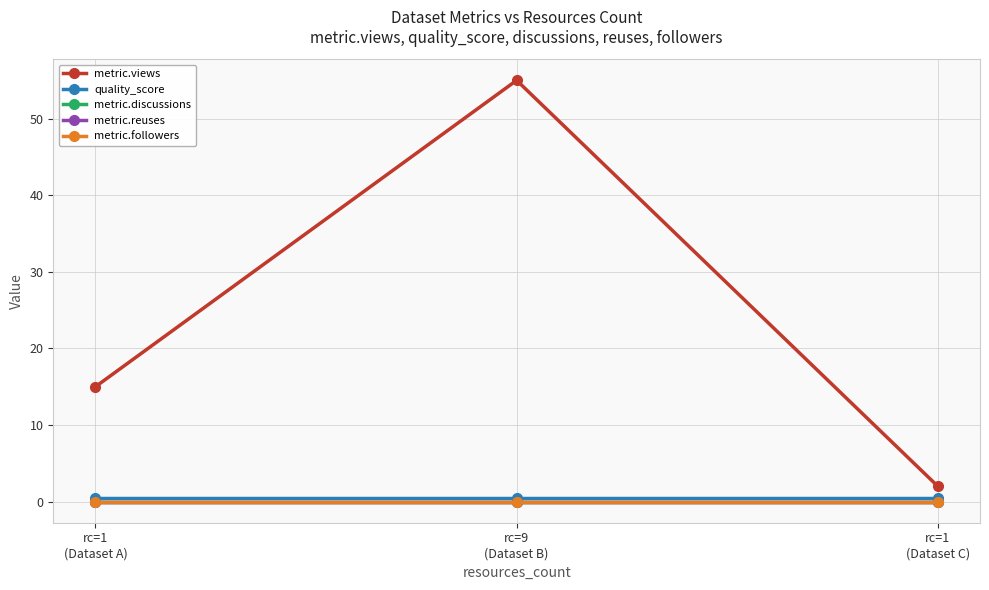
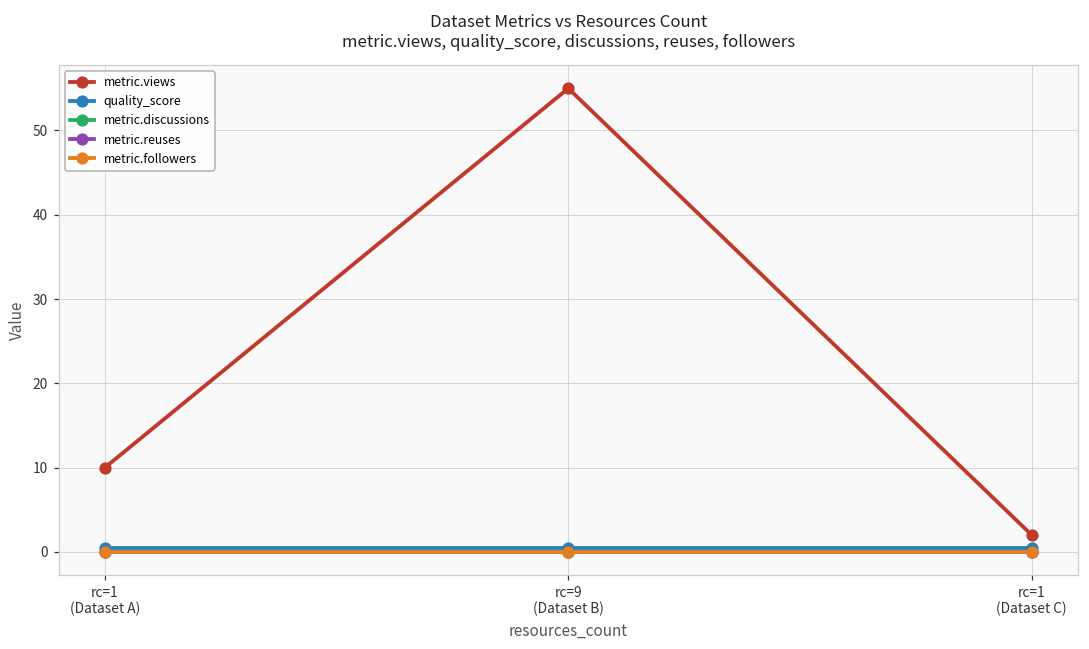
metric.views, rc=1 (Dataset A): 15 -> 10
